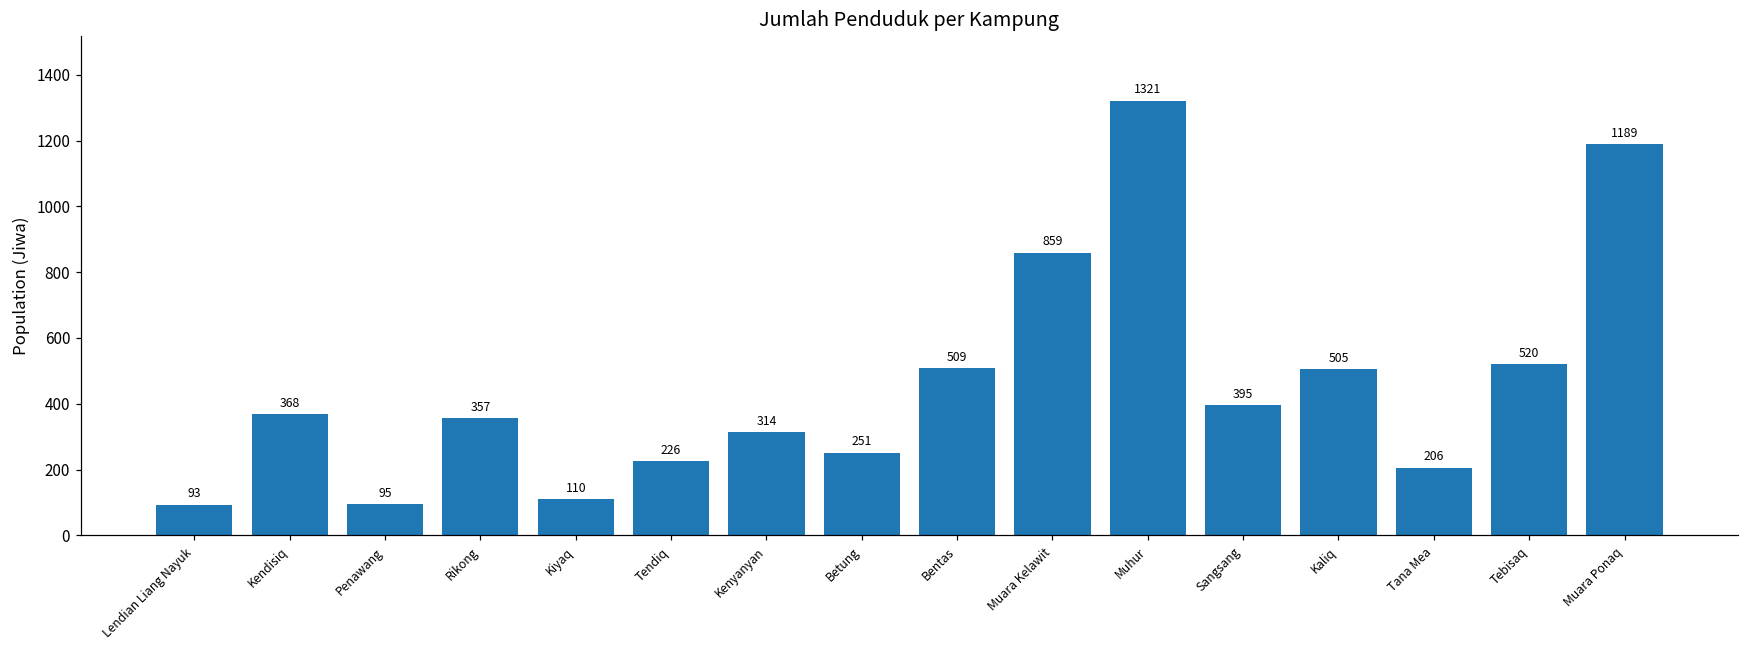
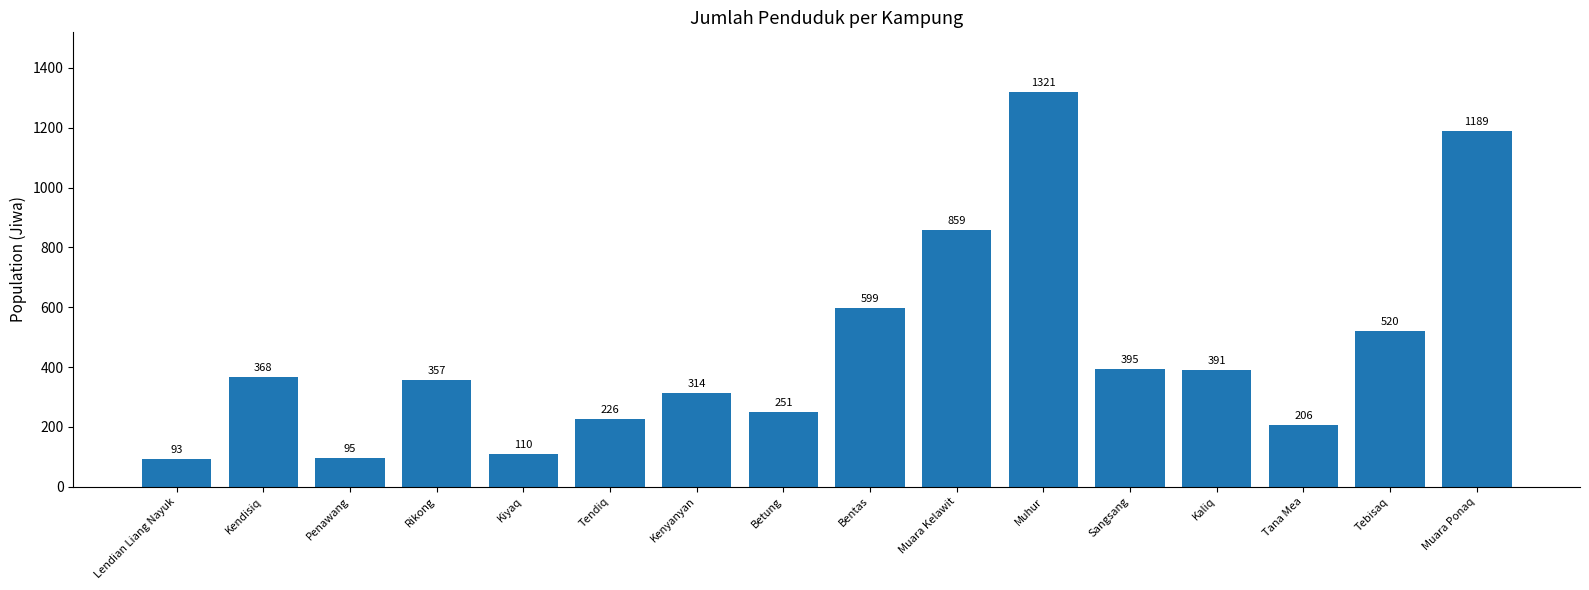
Bentas: 509 -> 599
Kaliq: 505 -> 391
